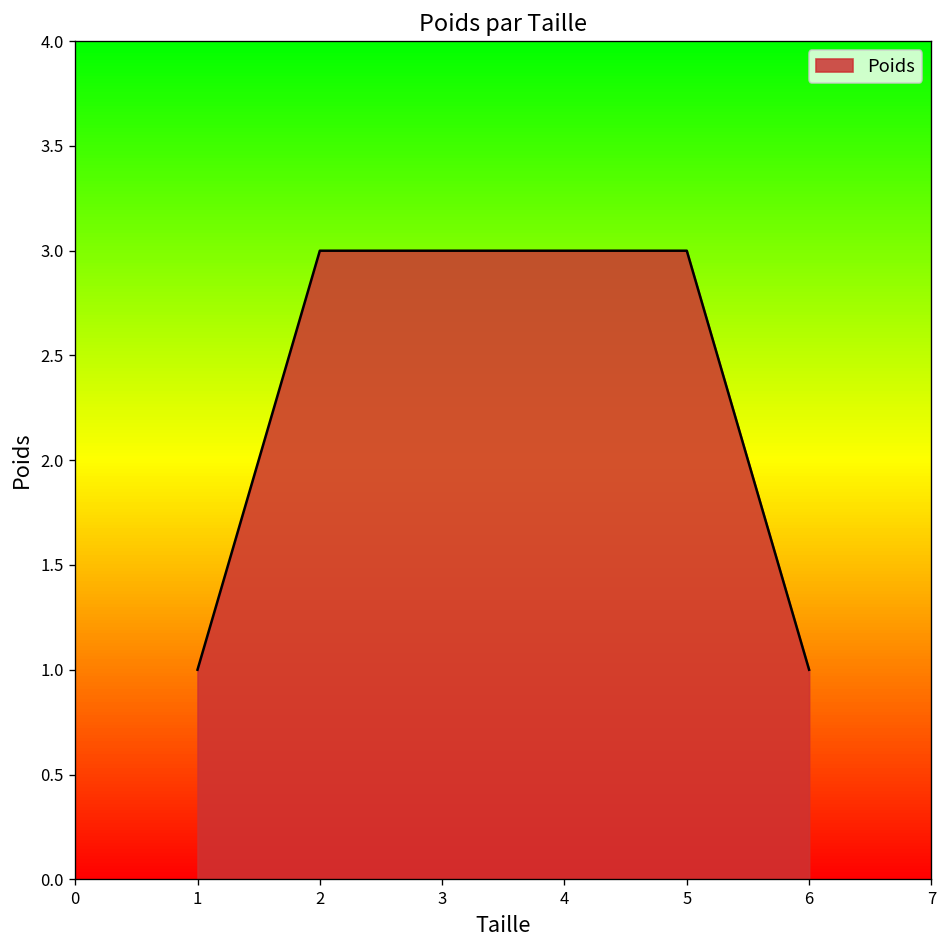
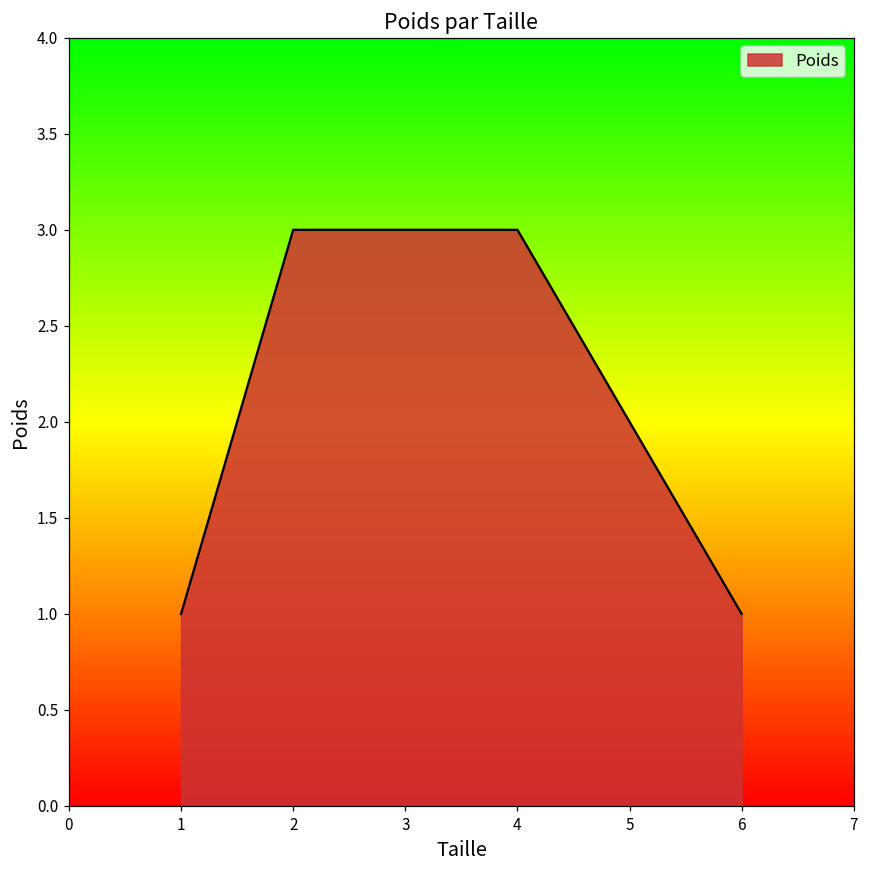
5: 3 -> 2
